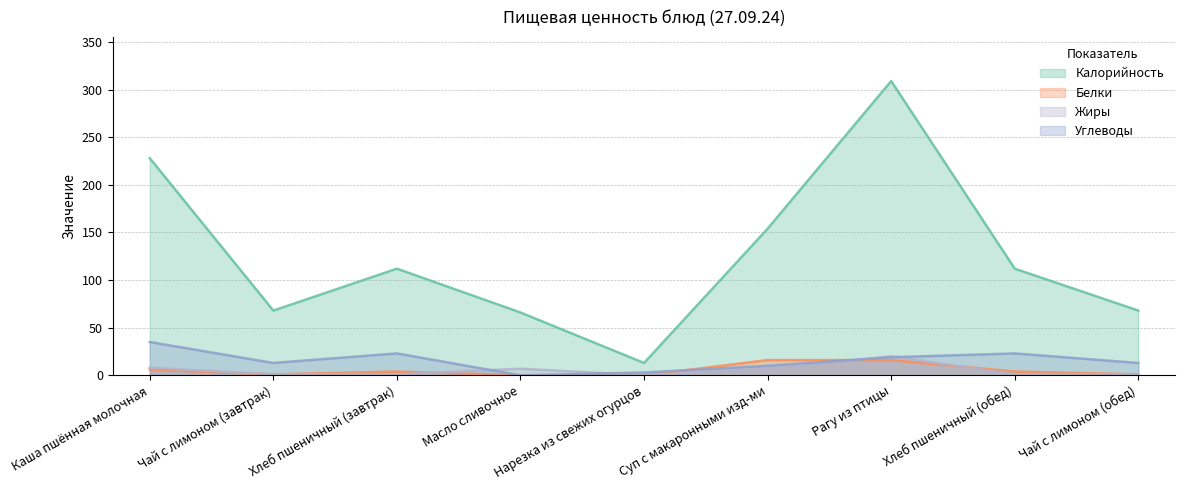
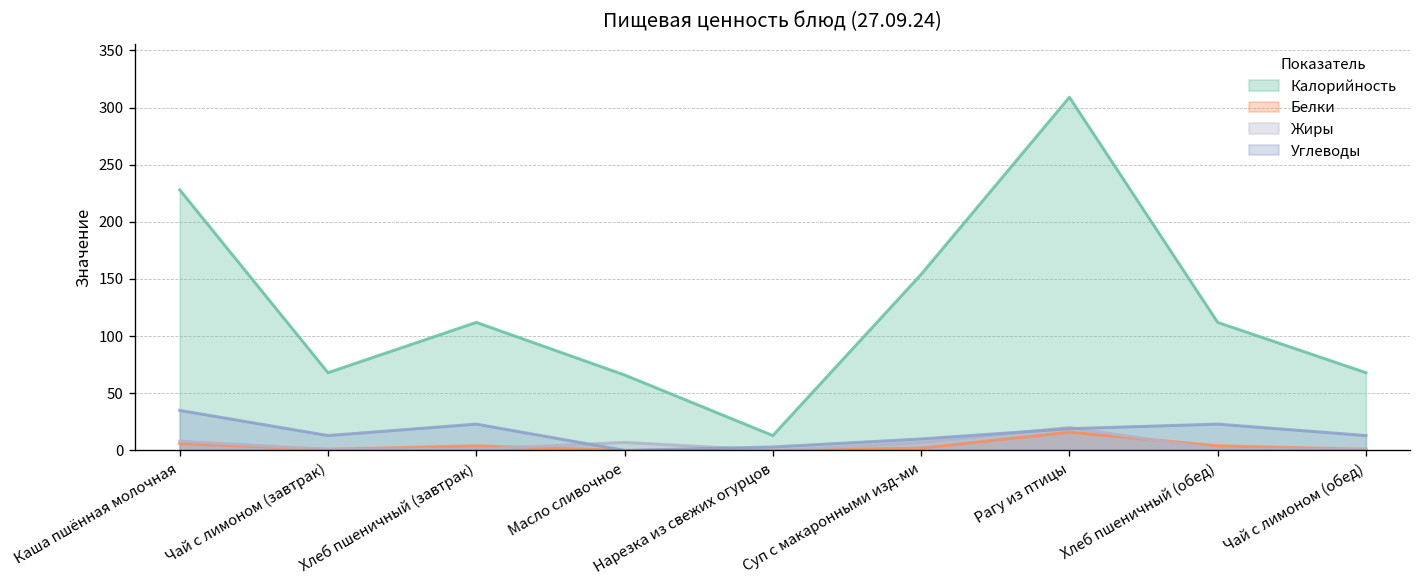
Белки, Суп с макаронными изд-ми: 20 -> 0
